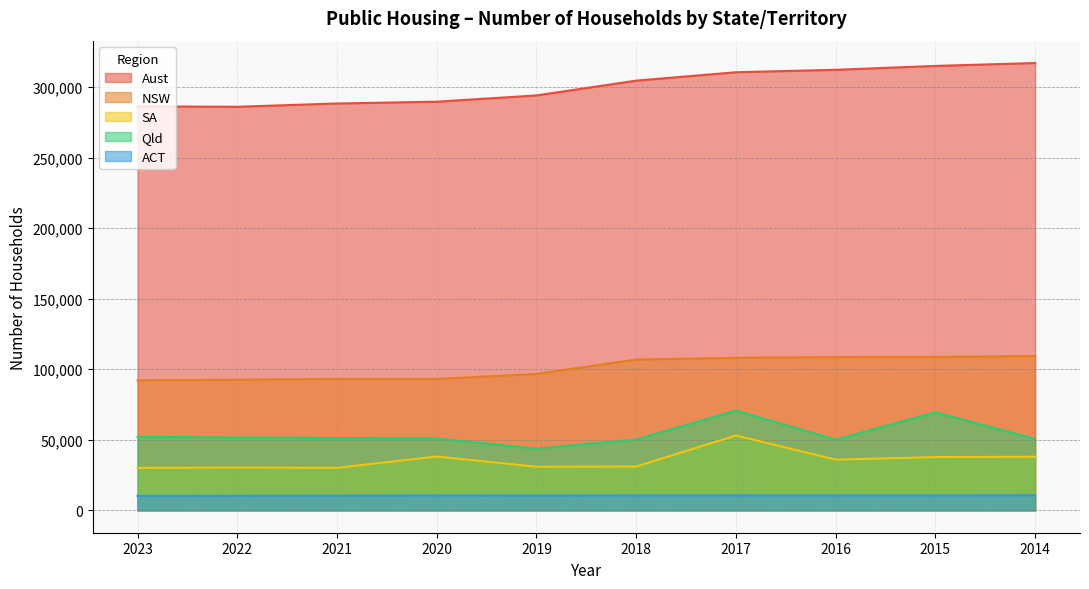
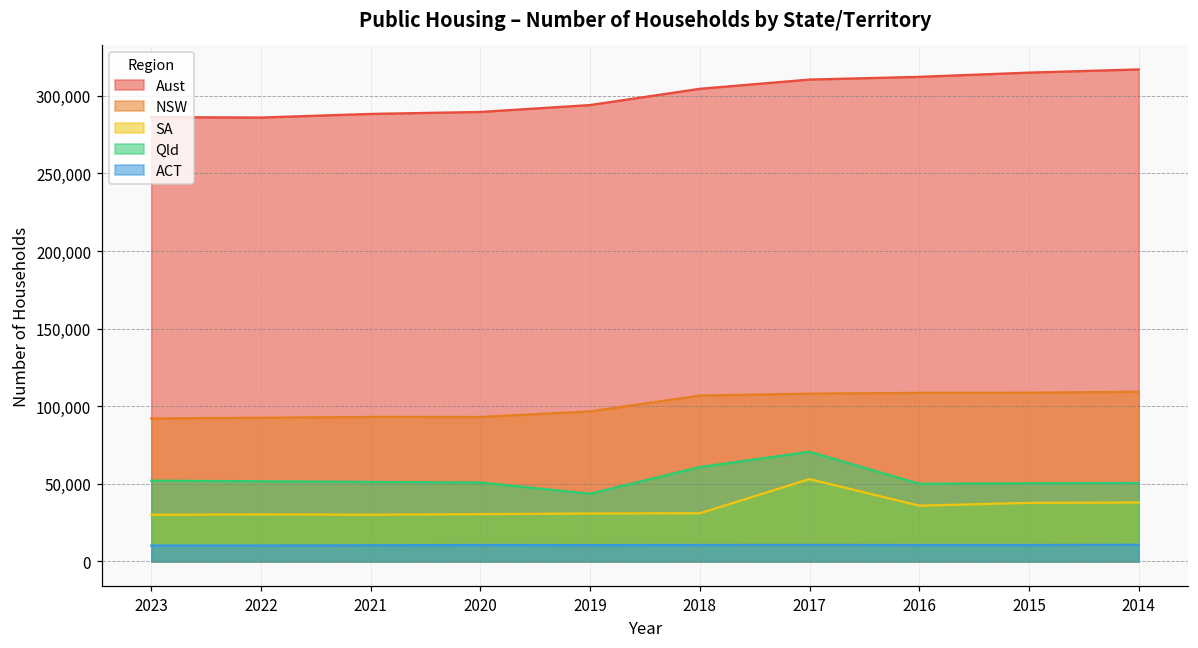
SA, 2020: 38,000 -> 31,000
Qld, 2018: 50,000 -> 61,000
Qld, 2015: 69,000 -> 50,000
